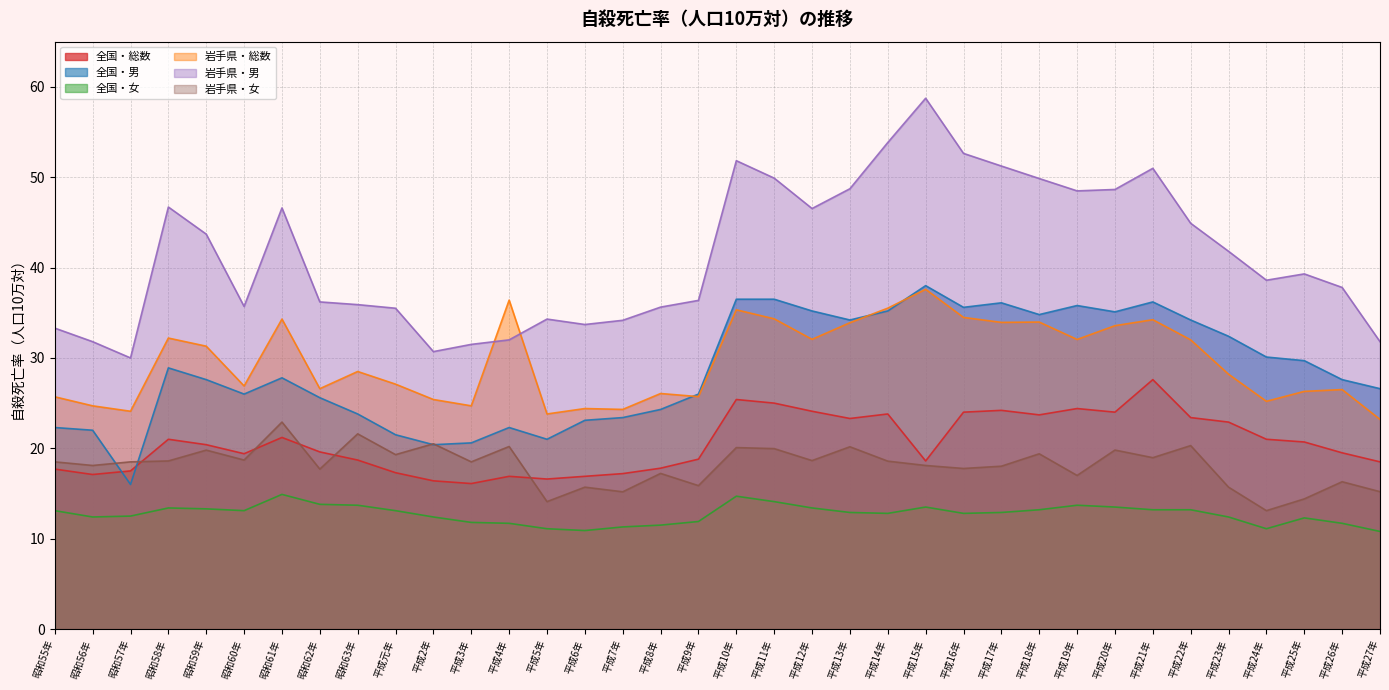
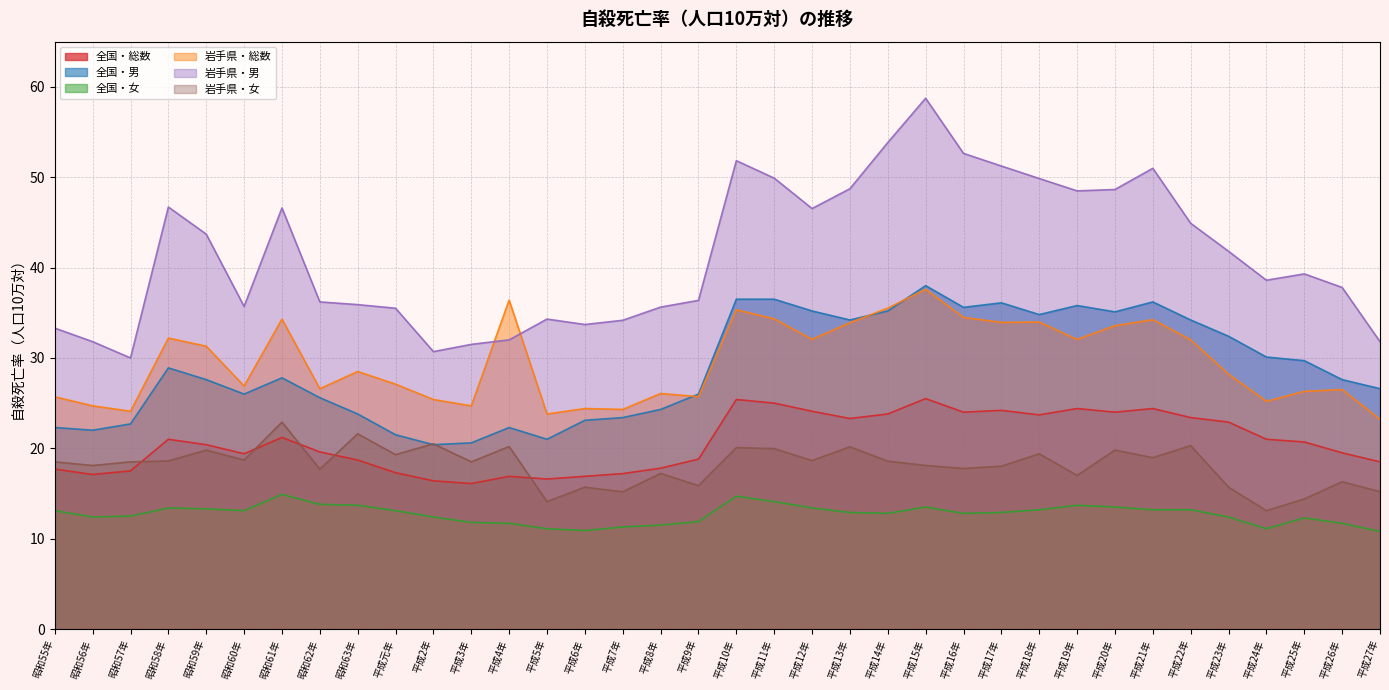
全国・男, 昭和57年: 16 -> 23
全国・総数, 平成15年: 19 -> 26
全国・総数, 平成21年: 28 -> 24
